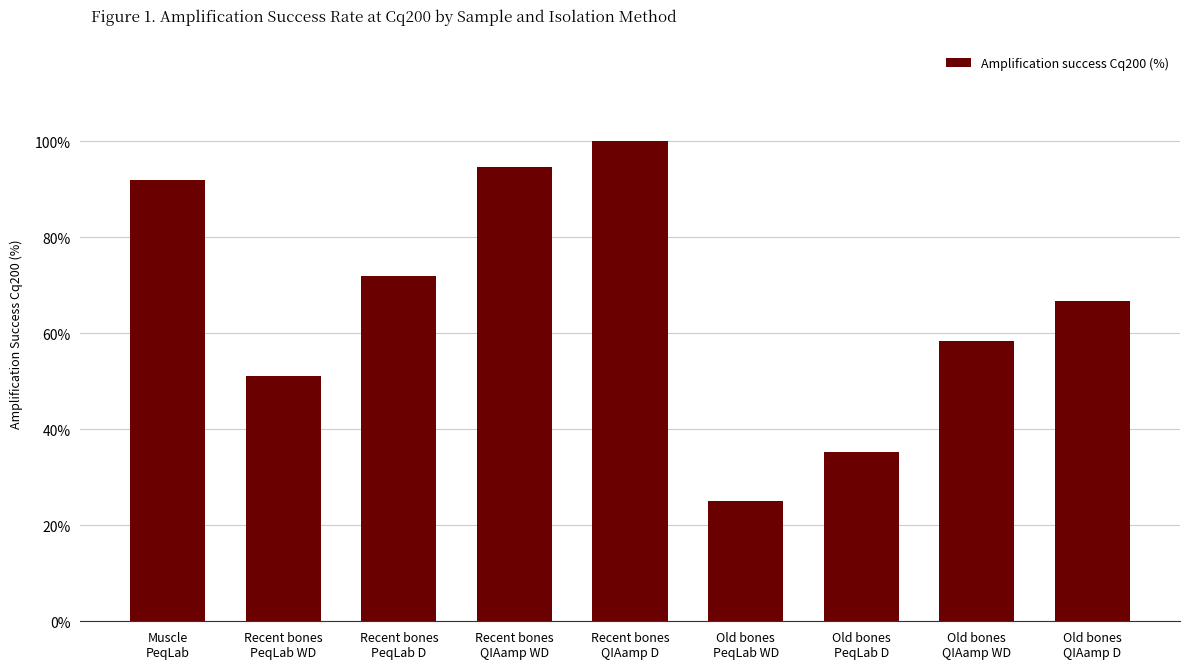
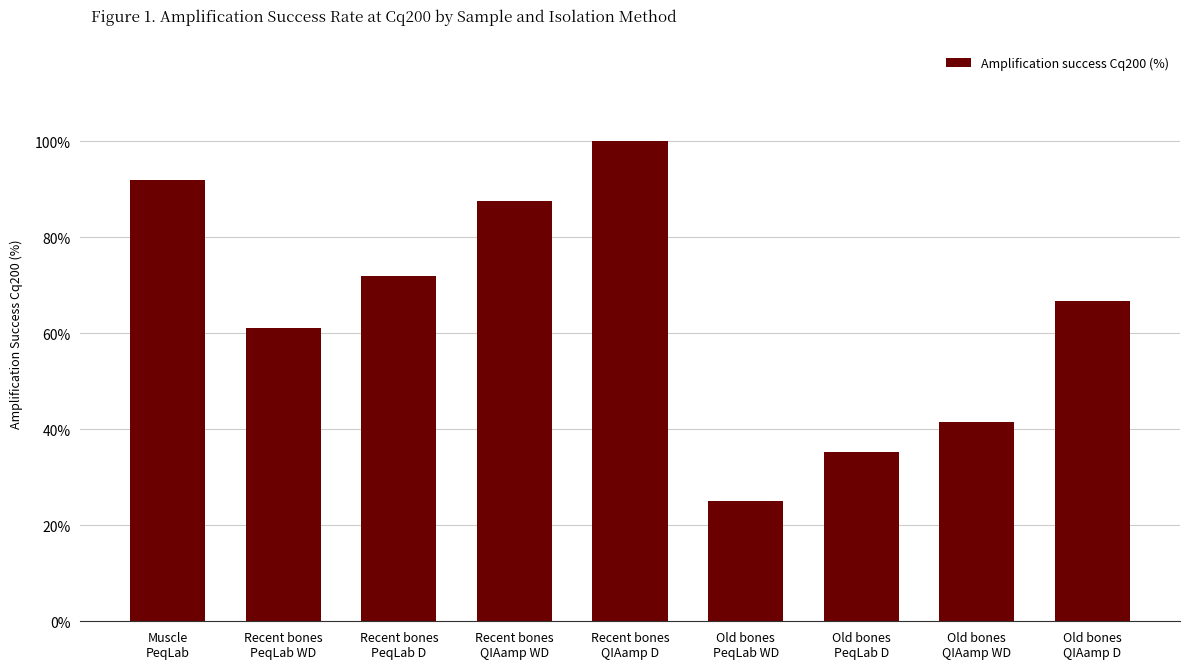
Recent bones PeqLab WD: 51% -> 61%
Recent bones QIAamp WD: 95% -> 88%
Old bones QIAamp WD: 58% -> 42%
